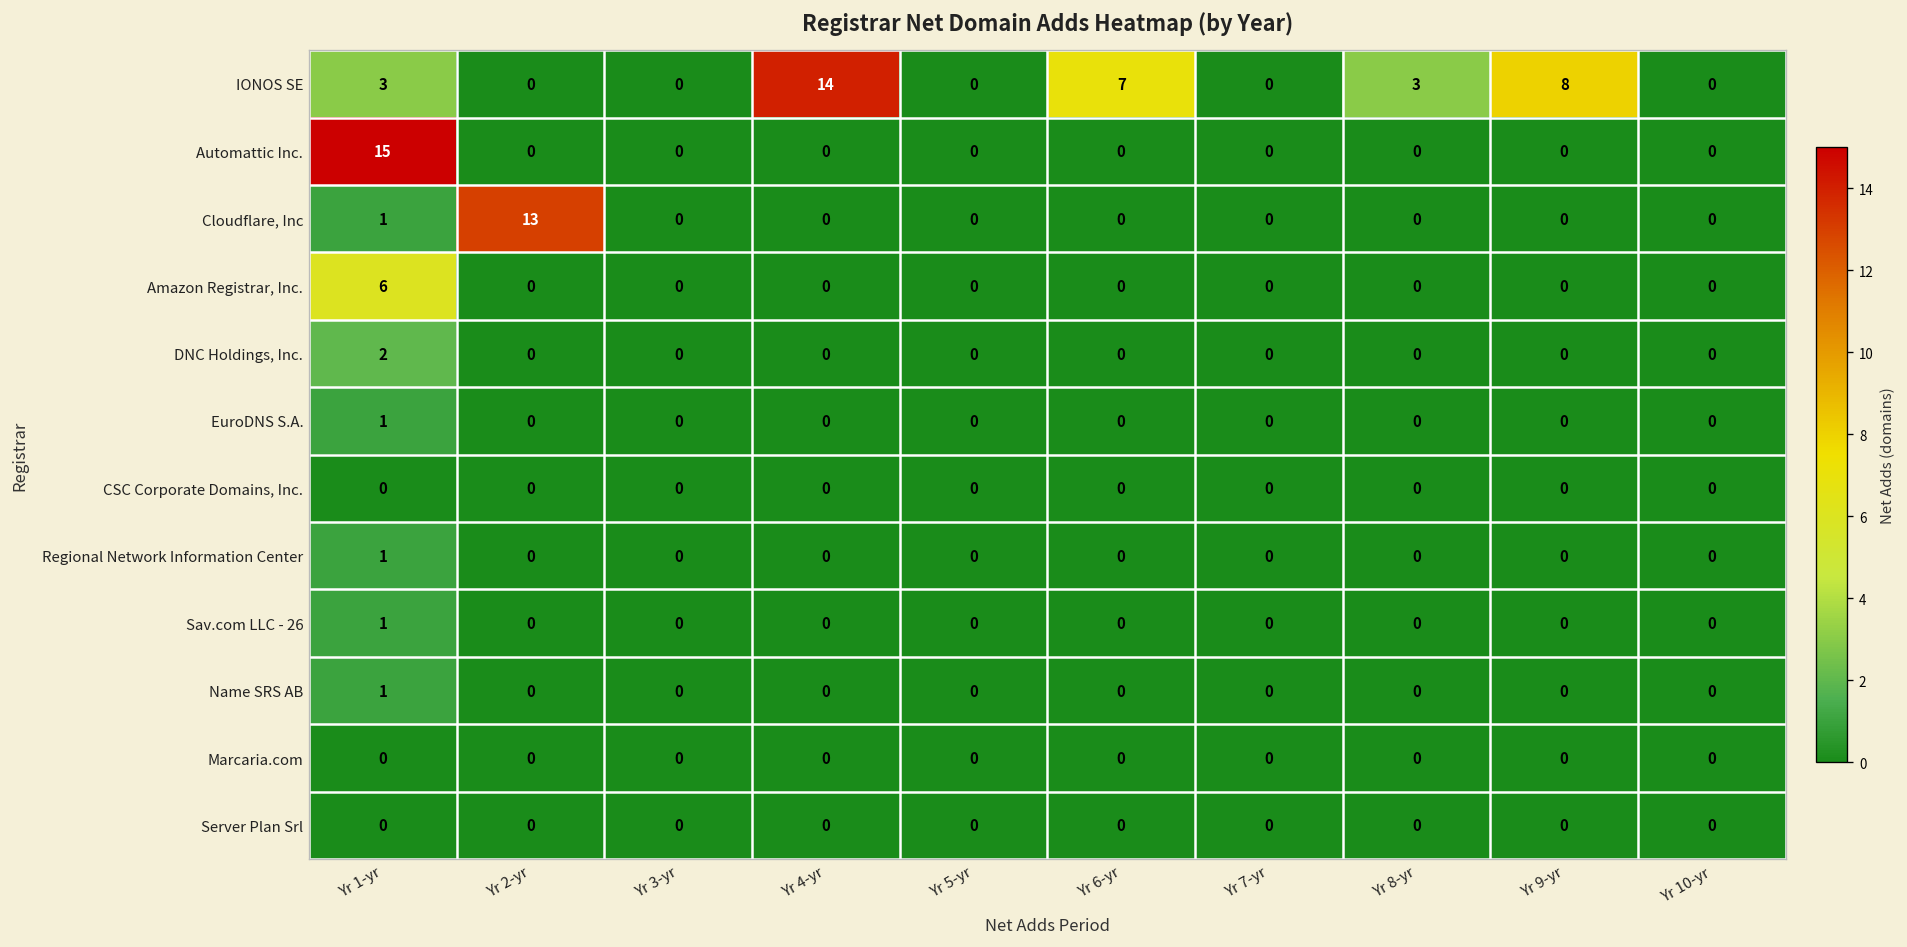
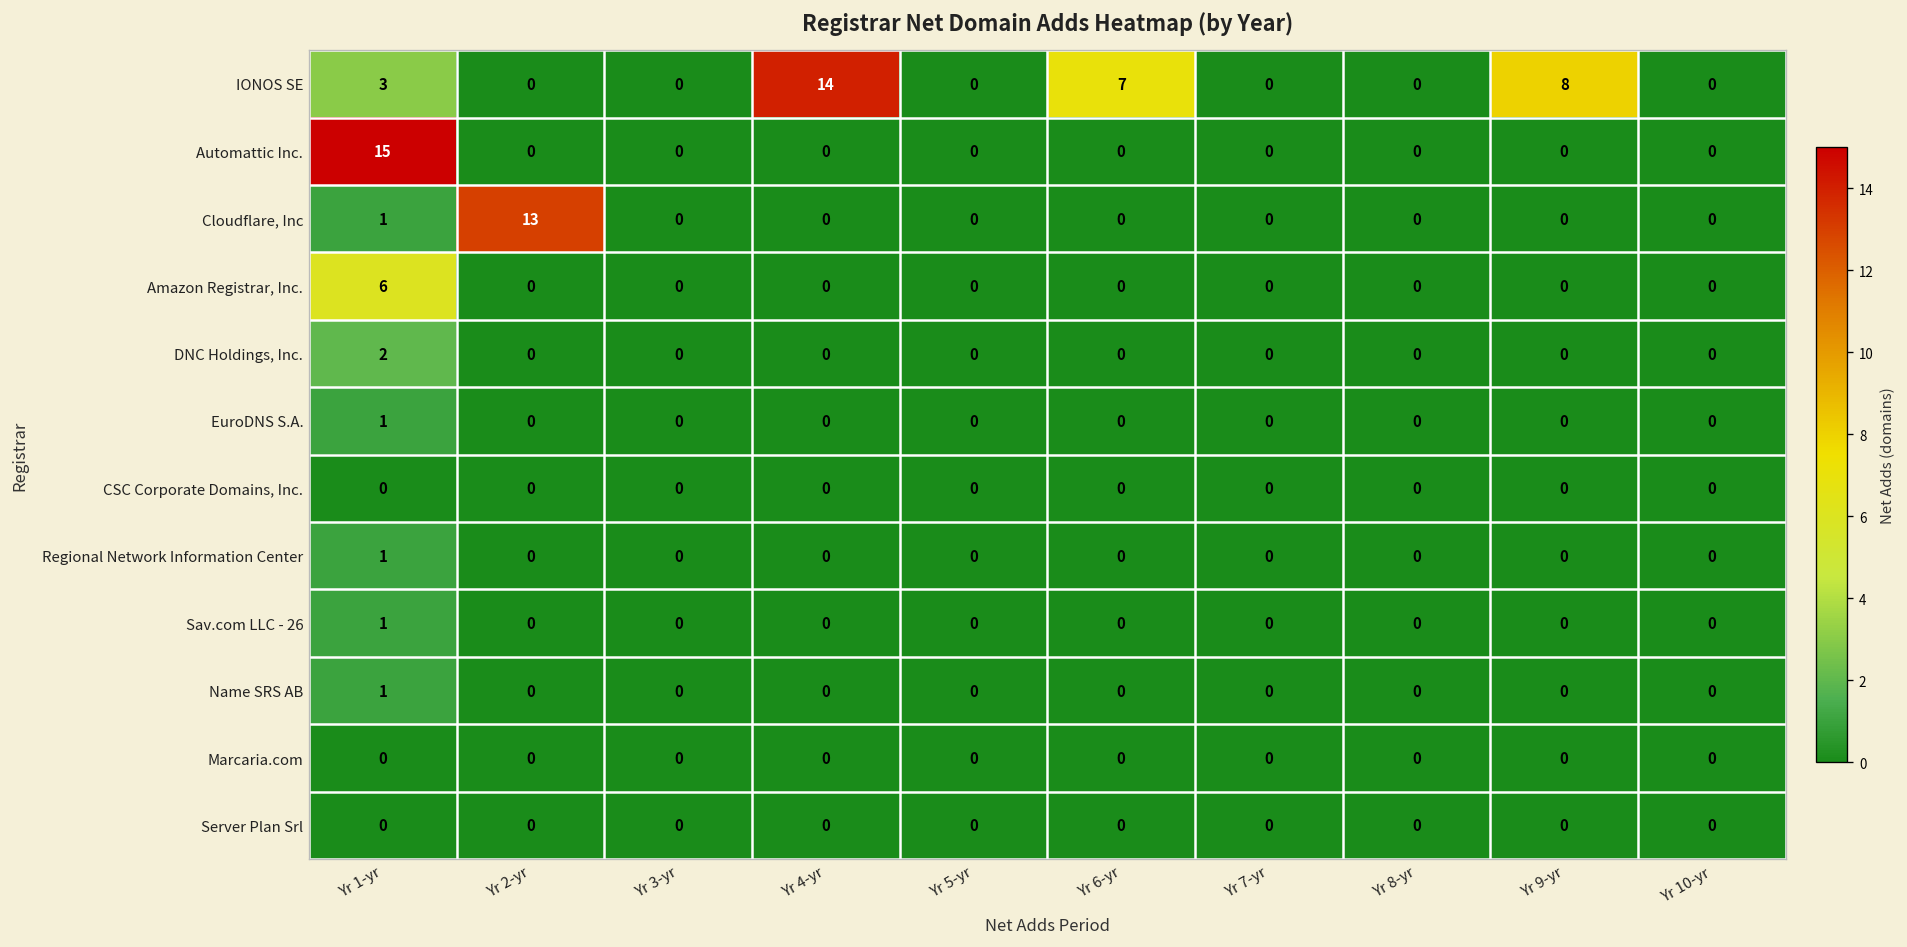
IONOS SE, Yr 8-yr: 3 -> 0
